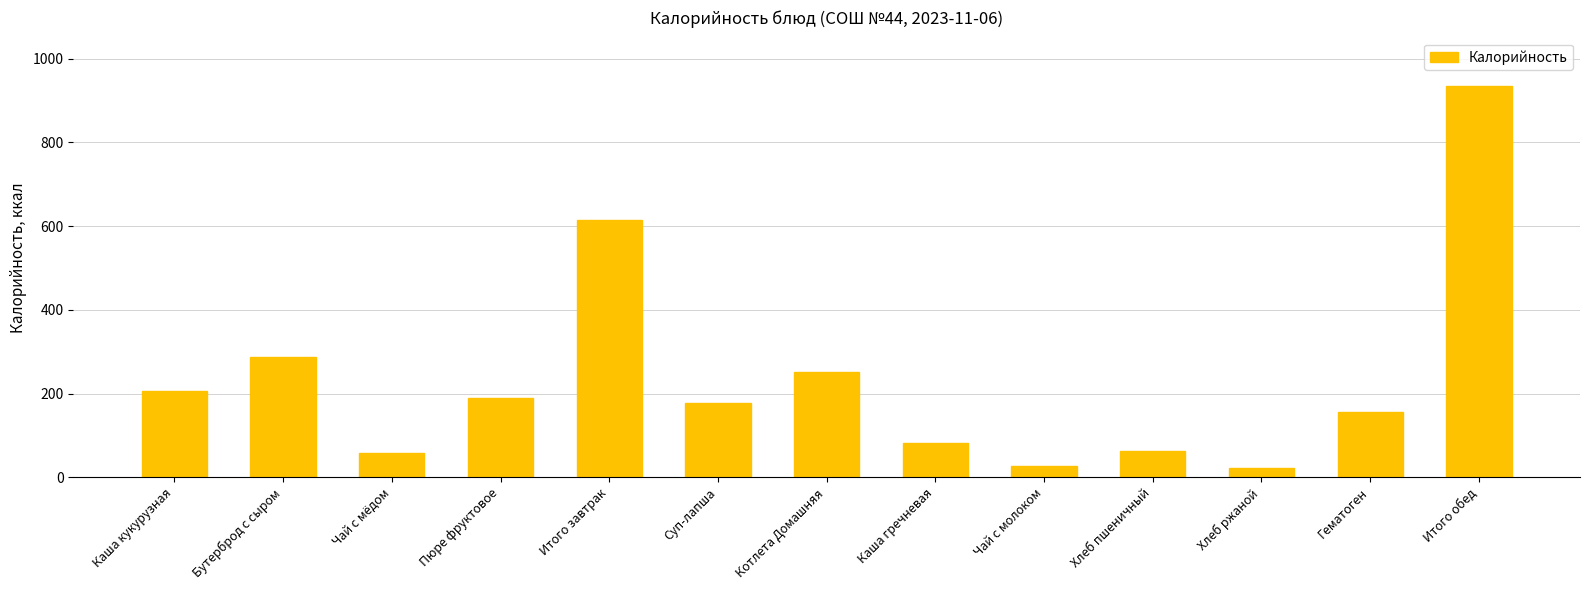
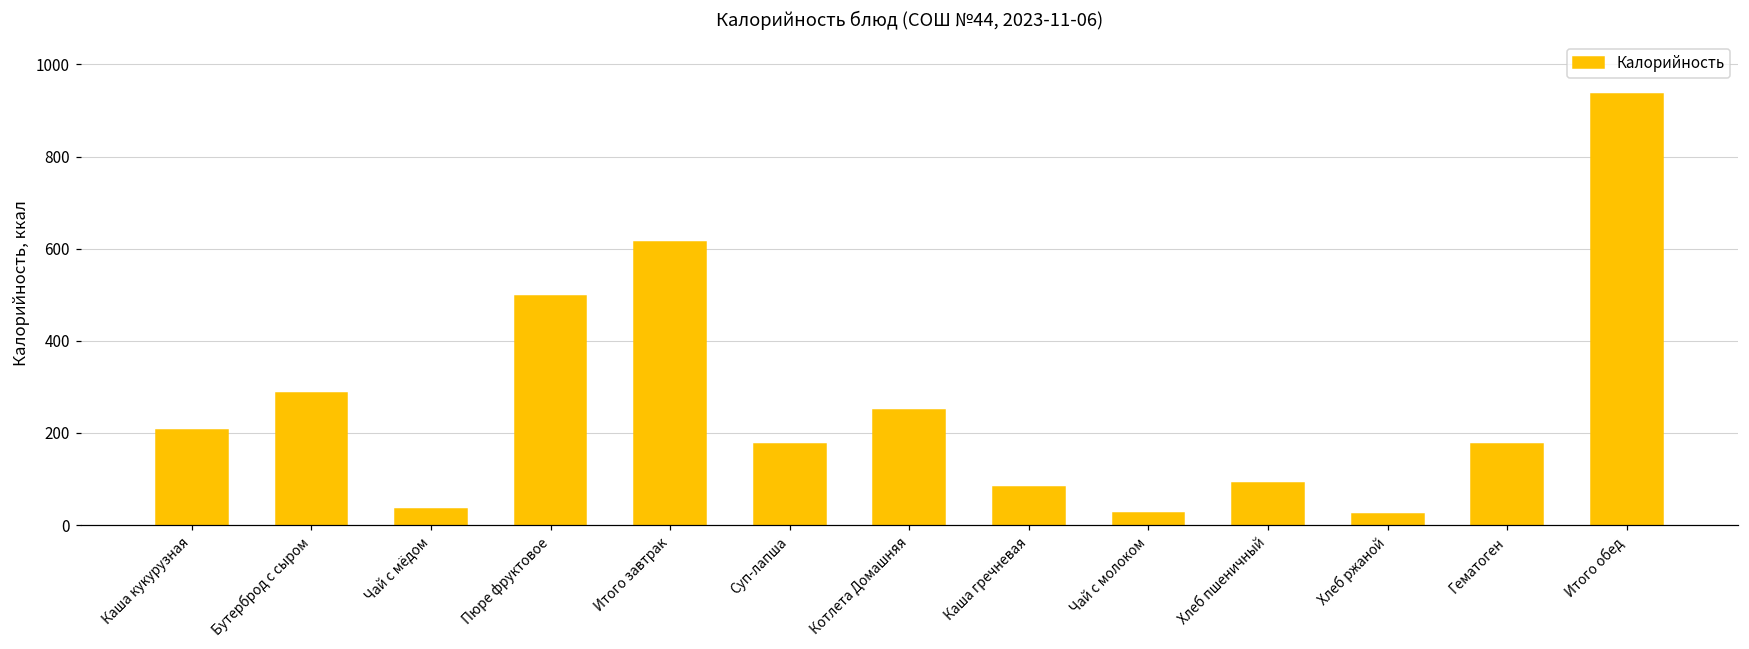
Чай с мёдом: 60 -> 30
Пюре фруктовое: 190 -> 500
Хлеб пшеничный: 60 -> 90
Гематоген: 160 -> 180
